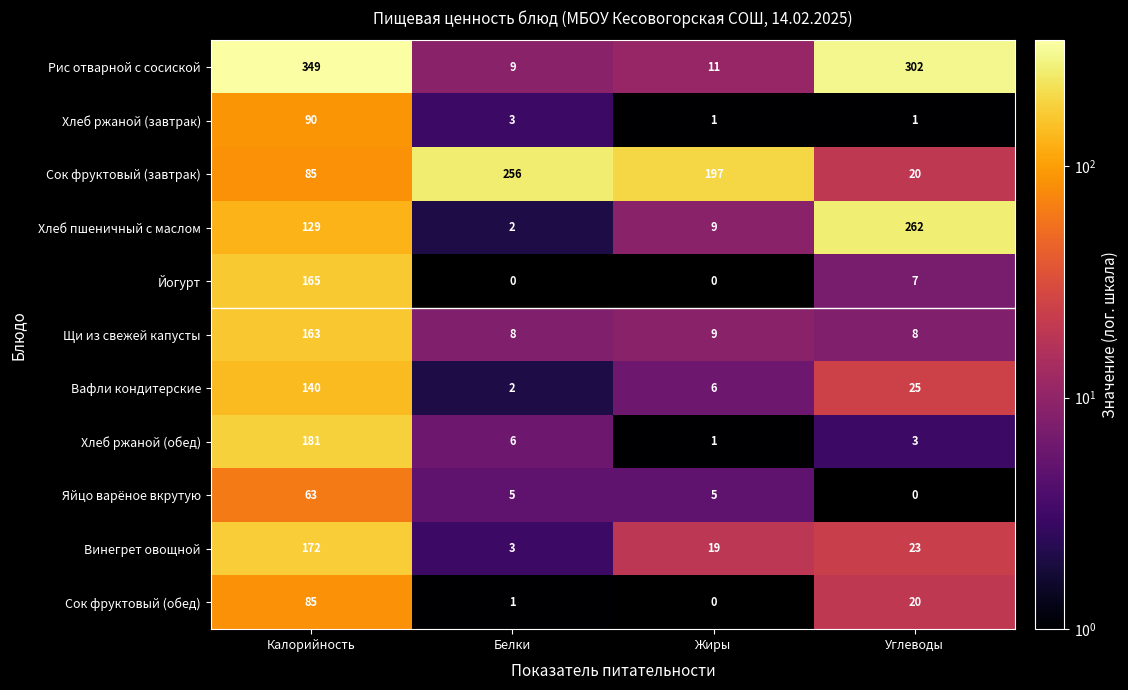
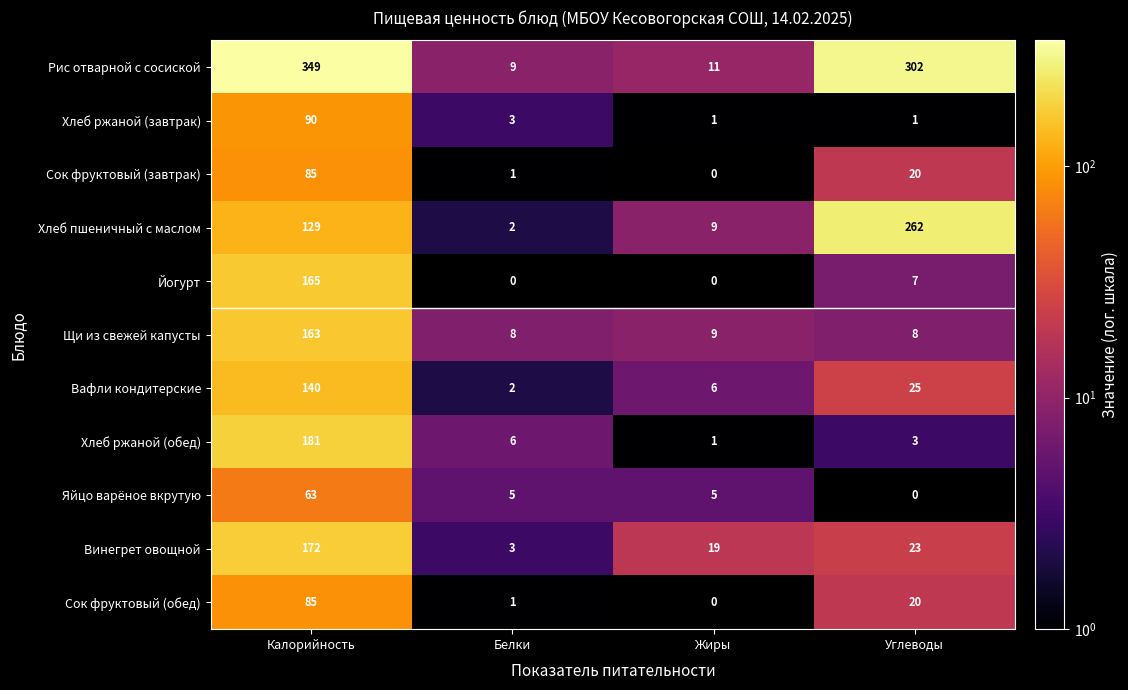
Сок фруктовый (завтрак), Белки: 256 -> 1
Сок фруктовый (завтрак), Жиры: 197 -> 0
